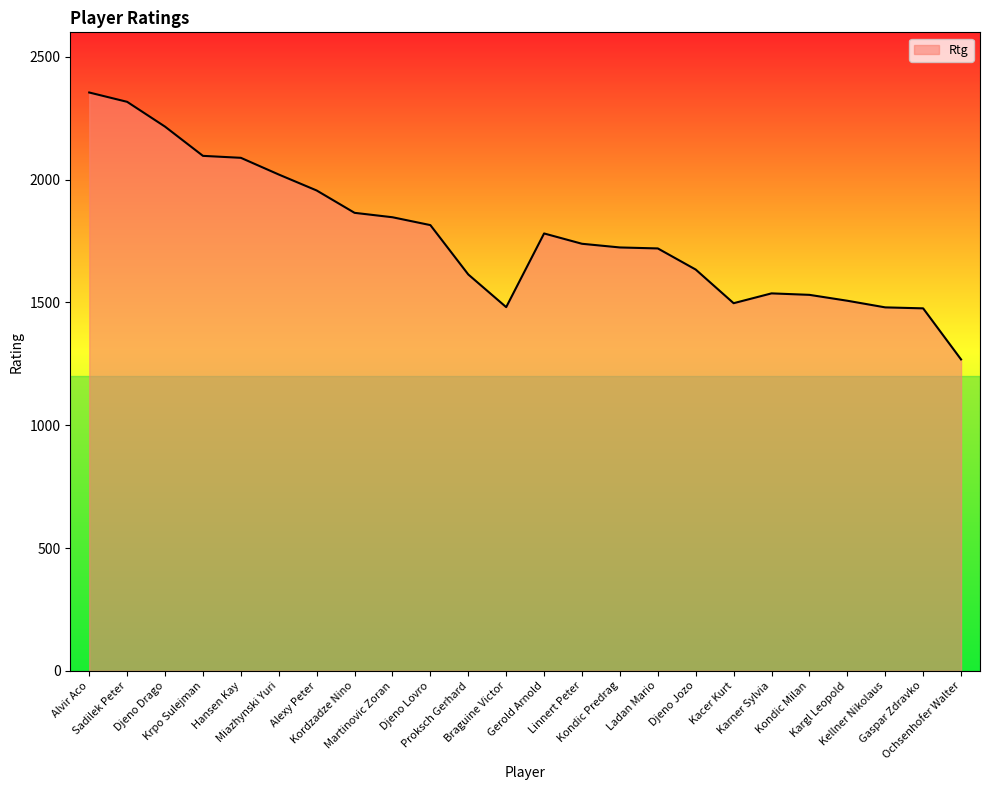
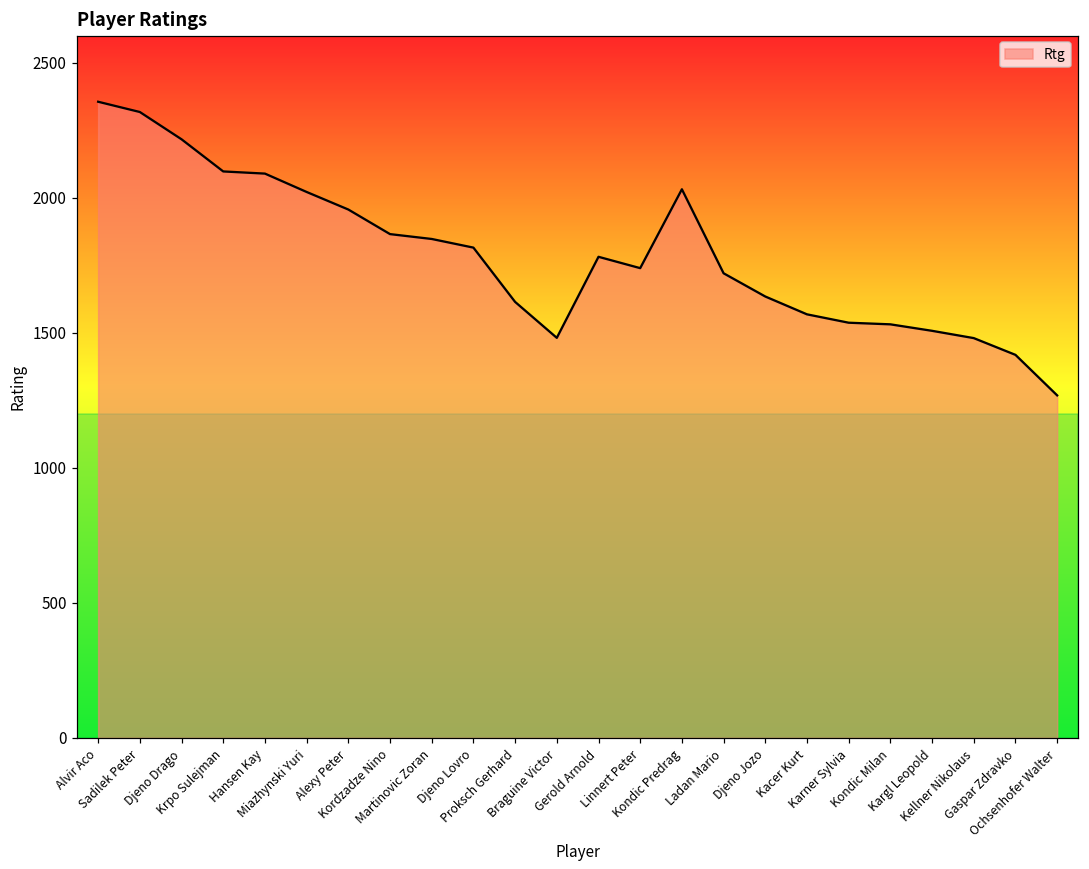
Kondic Predrag: 1720 -> 2030
Kacer Kurt: 1500 -> 1570
Gaspar Zdravko: 1480 -> 1420
